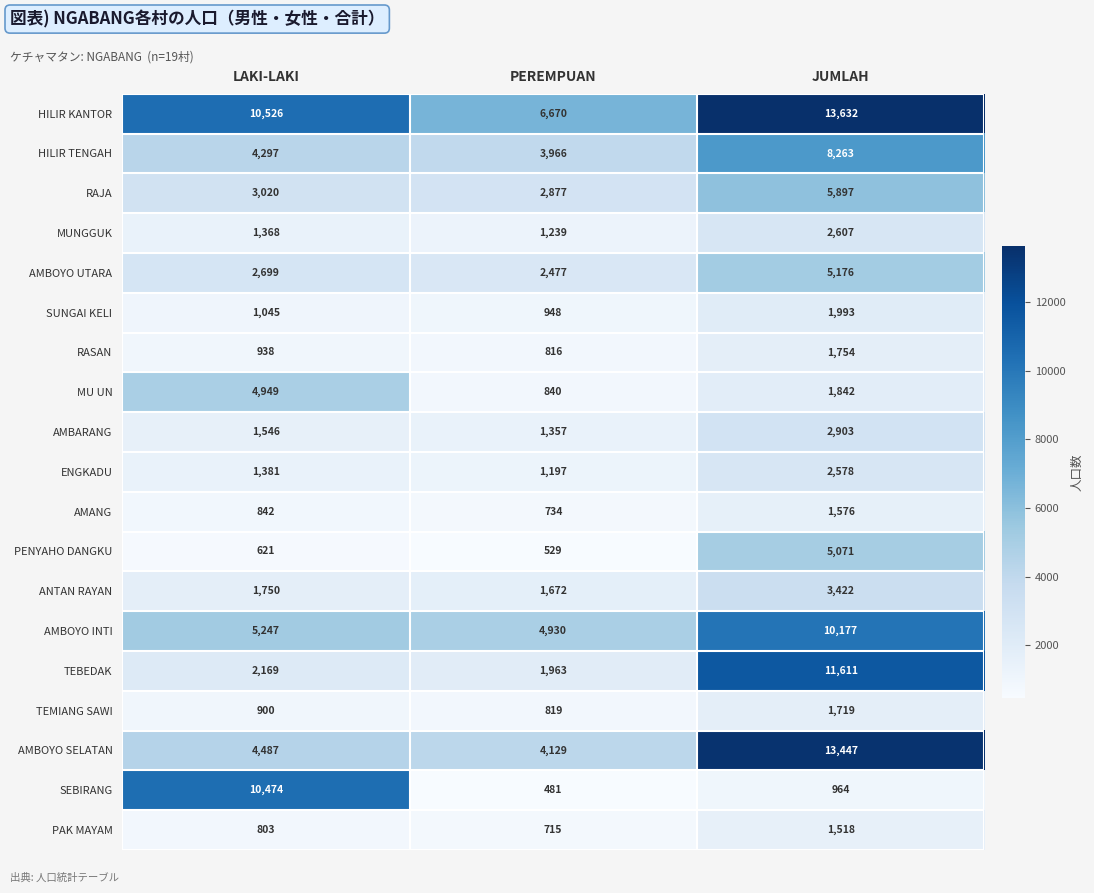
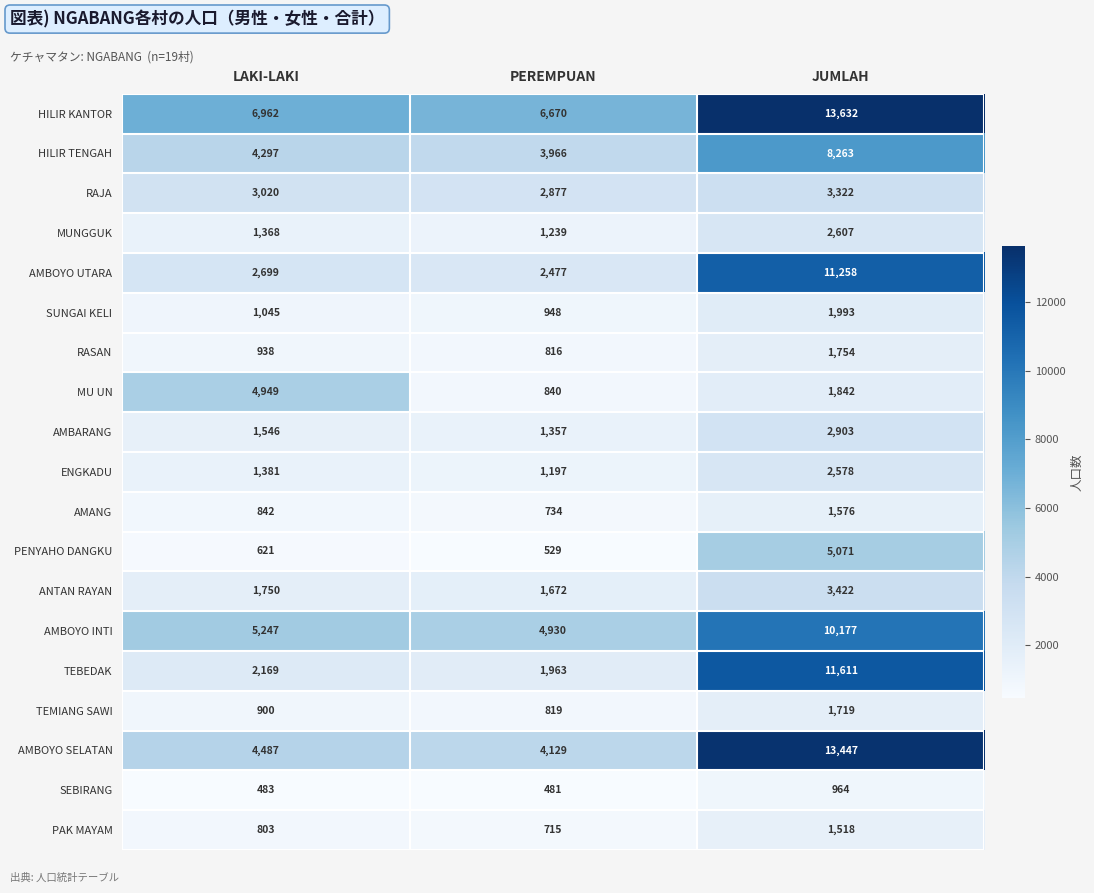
HILIR KANTOR, LAKI-LAKI: 10,526 -> 6,962
RAJA, JUMLAH: 5,897 -> 3,322
AMBOYO UTARA, JUMLAH: 5,176 -> 11,258
SEBIRANG, LAKI-LAKI: 10,474 -> 483
